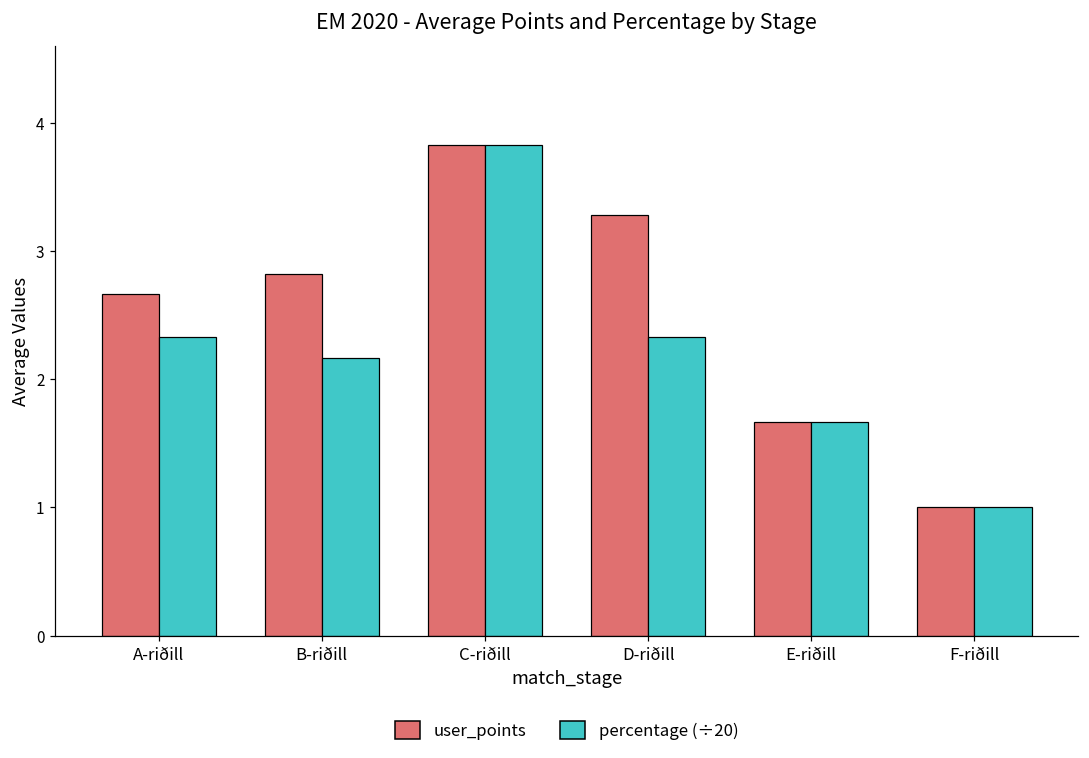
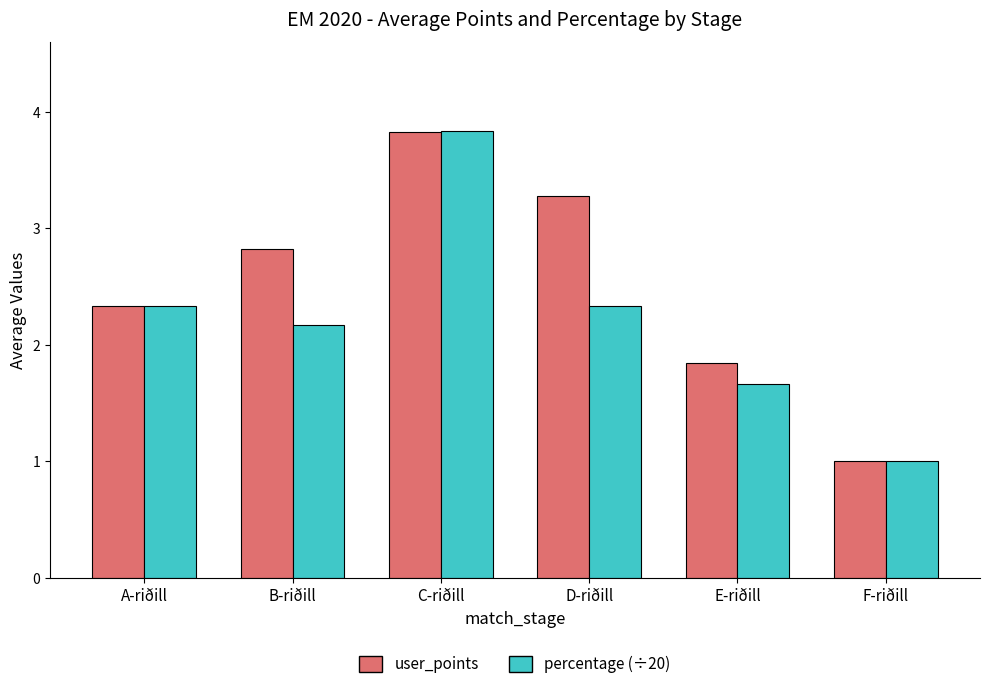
user_points, A-riðill: 2.67 -> 2.33
user_points, E-riðill: 1.67 -> 1.84
